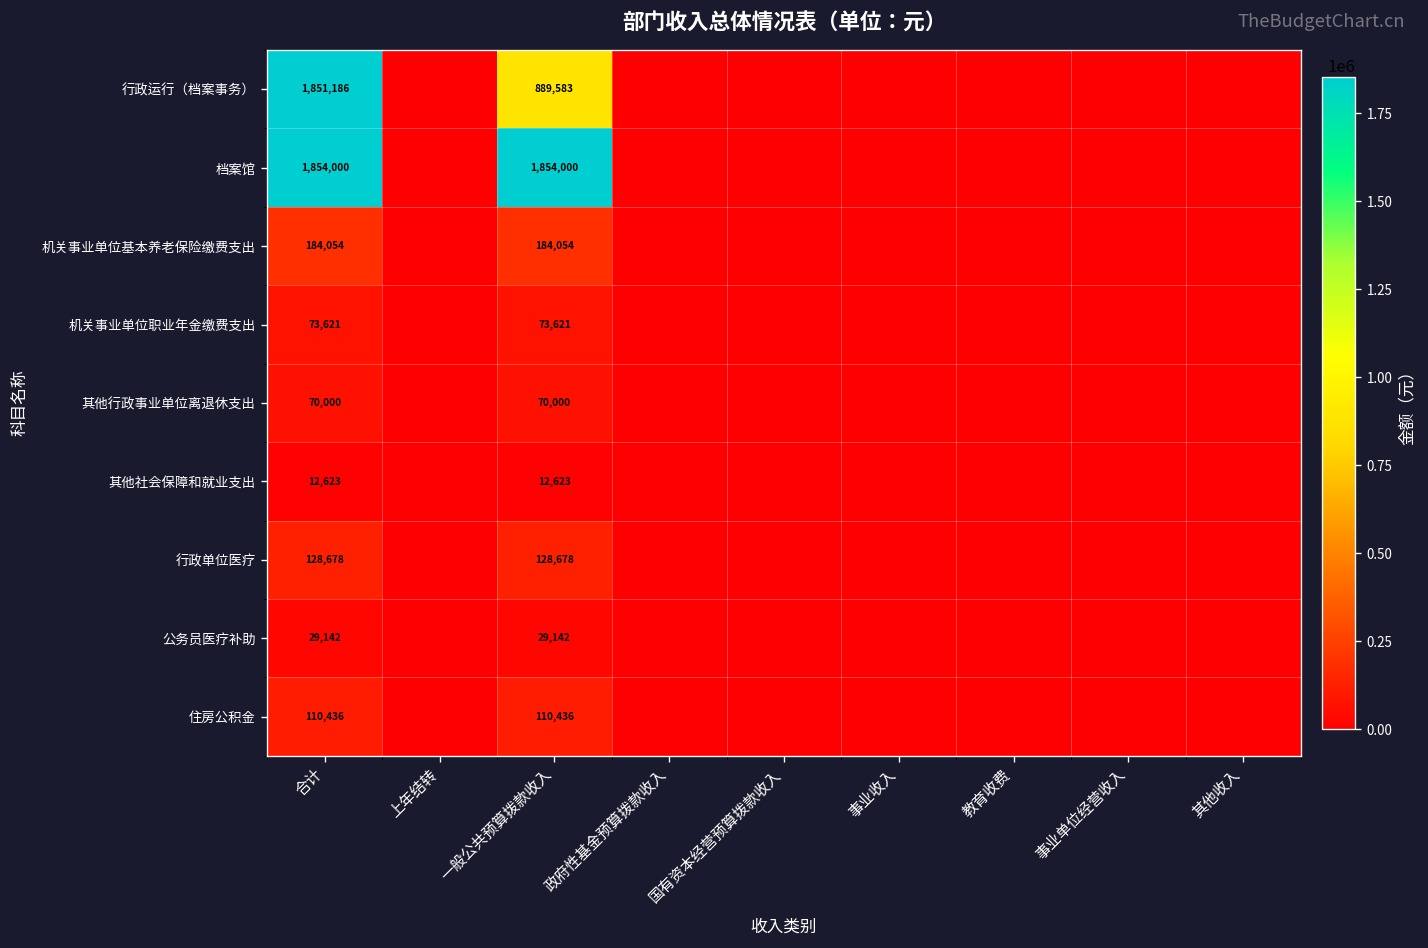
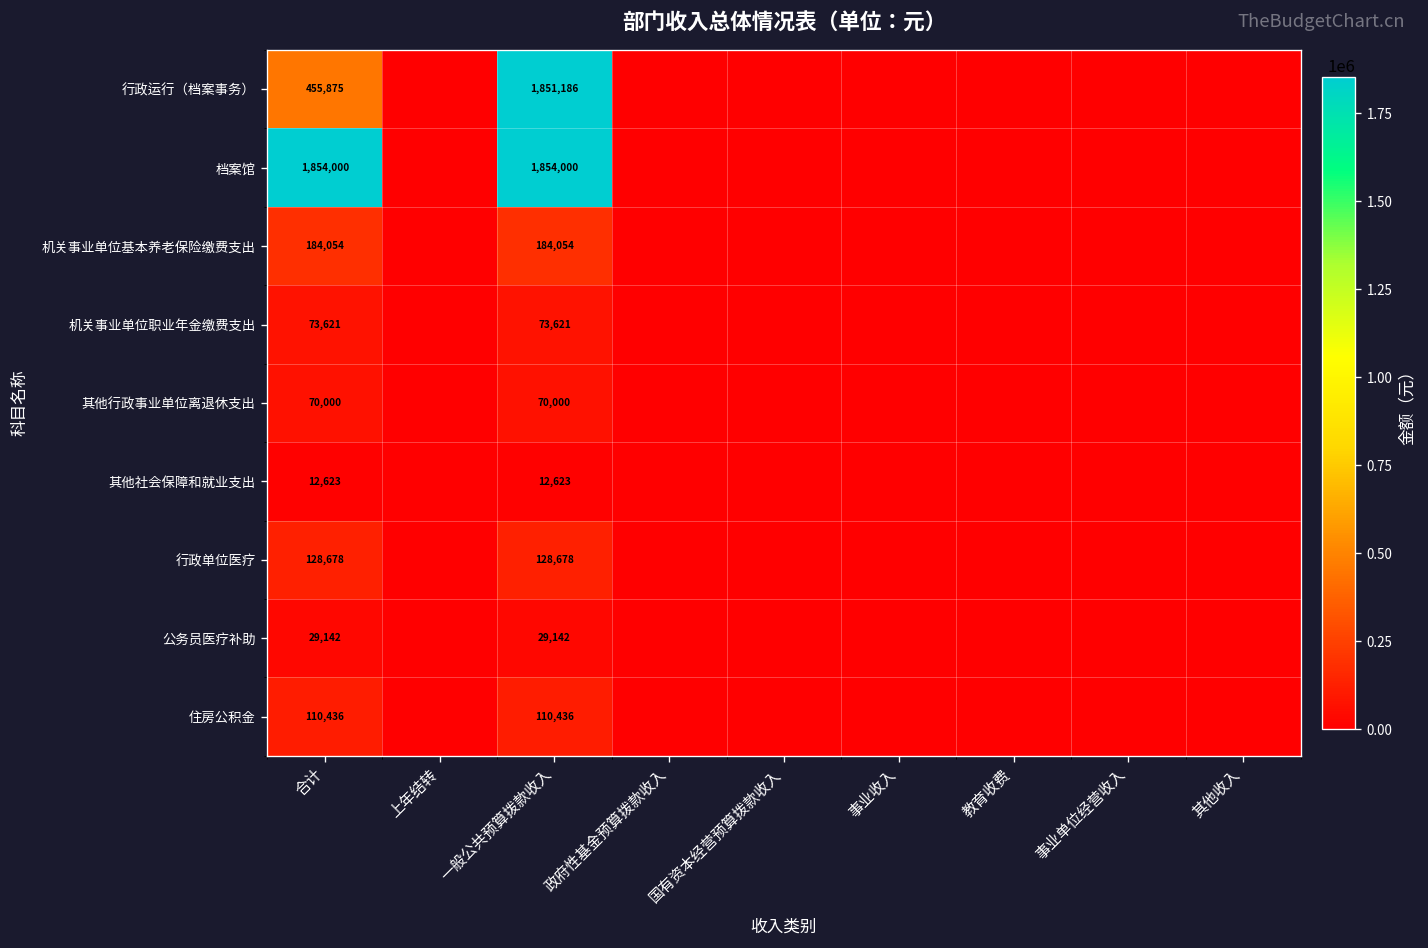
行政运行（档案事务）, 合计: 1,851,186 -> 455,875
行政运行（档案事务）, 一般公共预算拨款收入: 889,583 -> 1,851,186
